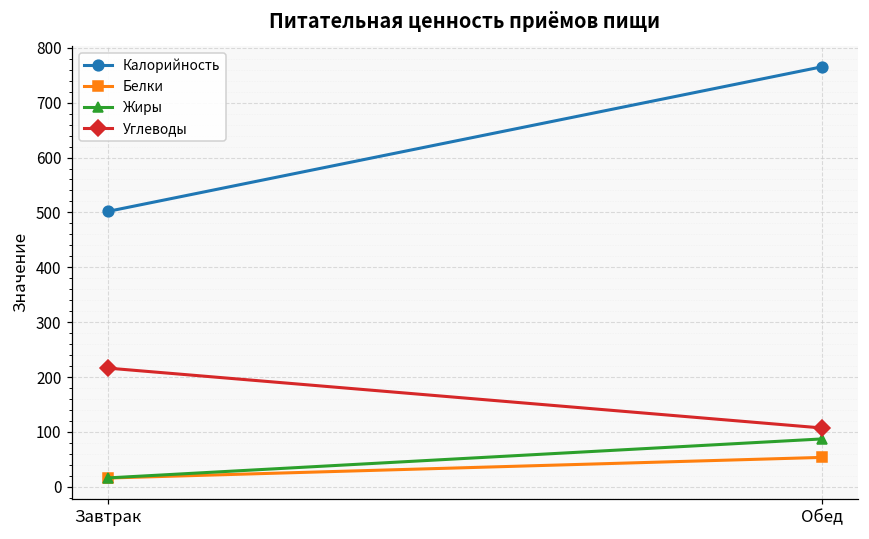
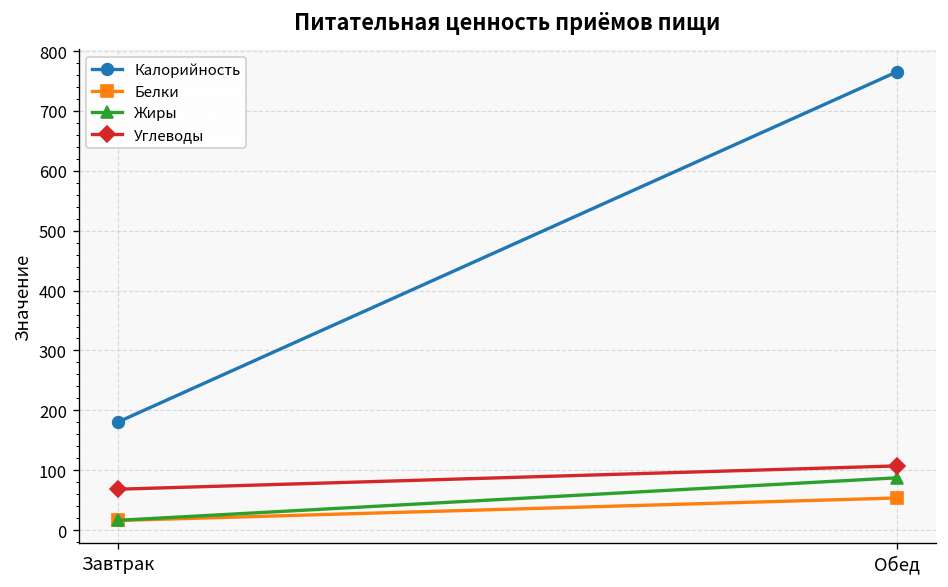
Калорийность, Завтрак: 500 -> 180
Углеводы, Завтрак: 220 -> 70
